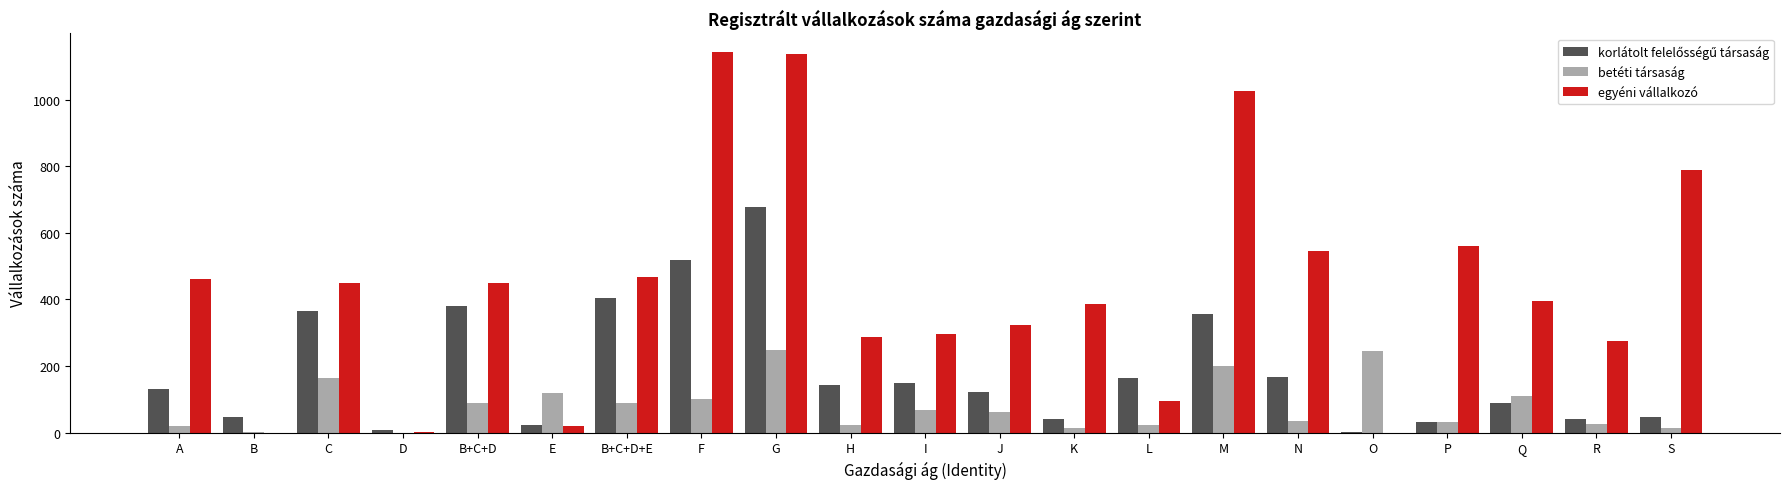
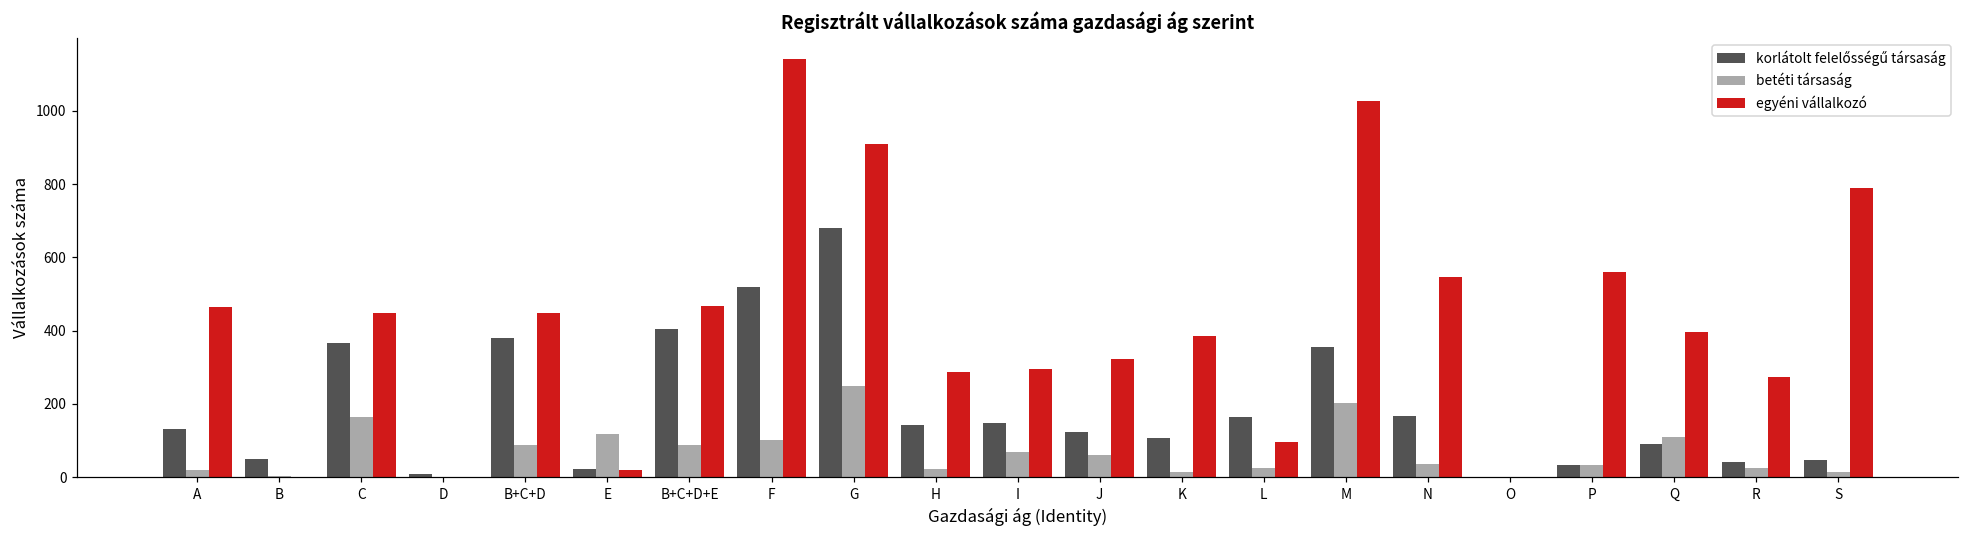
egyéni vállalkozó, G: 1140 -> 910
korlátolt felelősségű társaság, K: 40 -> 110
betéti társaság, O: 240 -> 0
